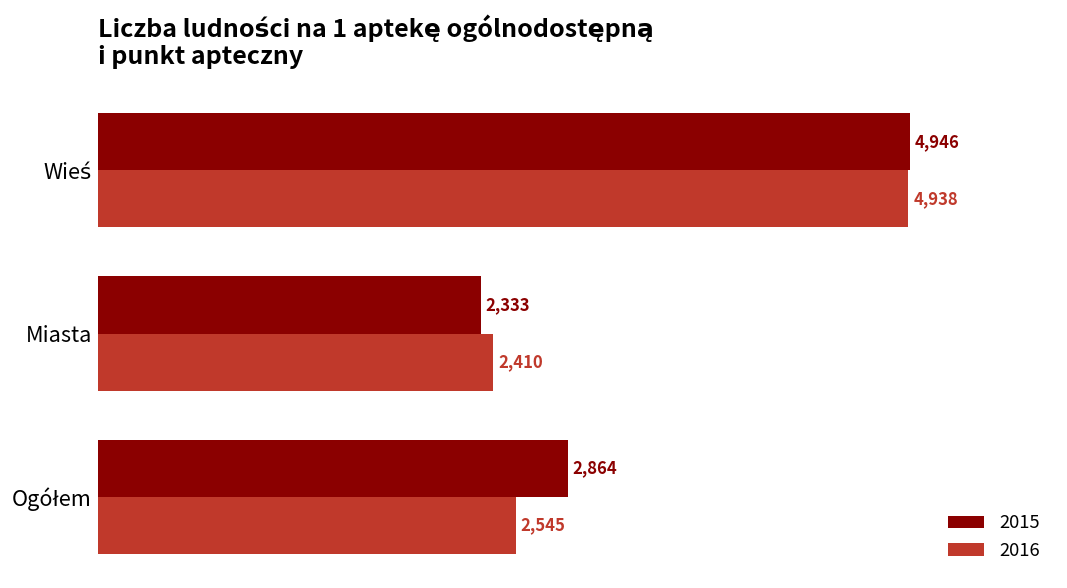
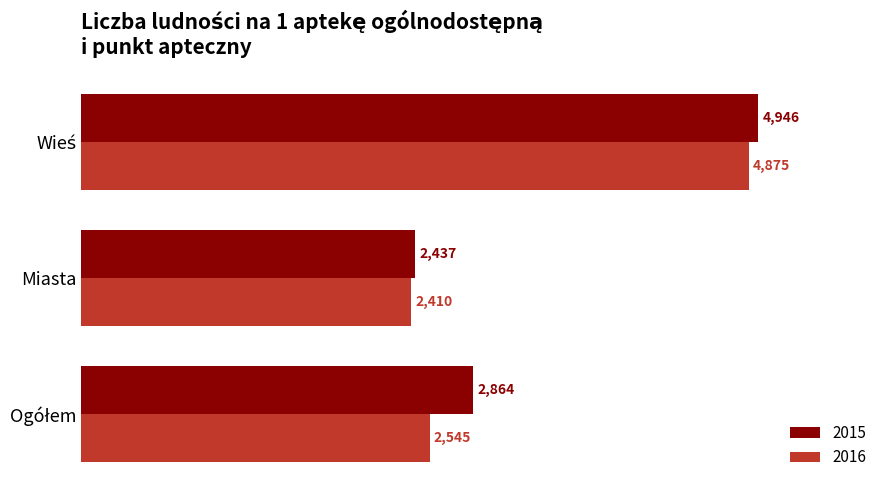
2016, Wieś: 4,938 -> 4,875
2015, Miasta: 2,333 -> 2,437
